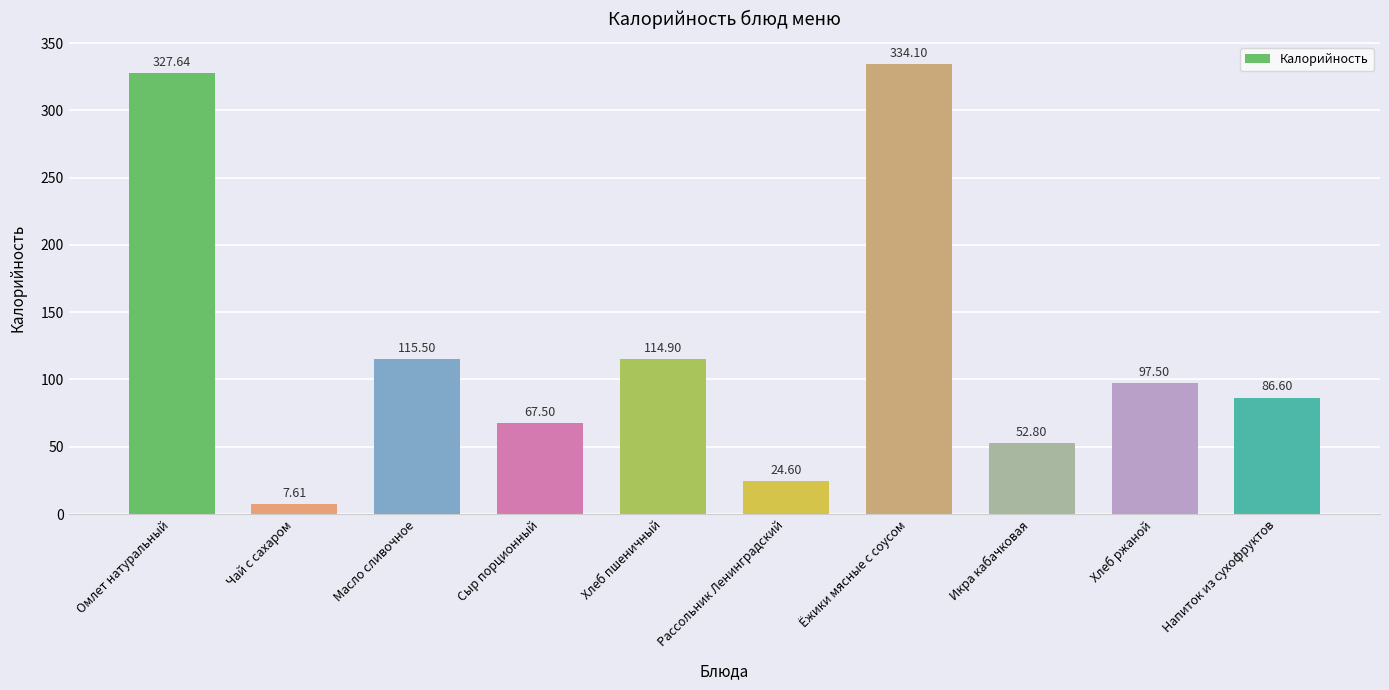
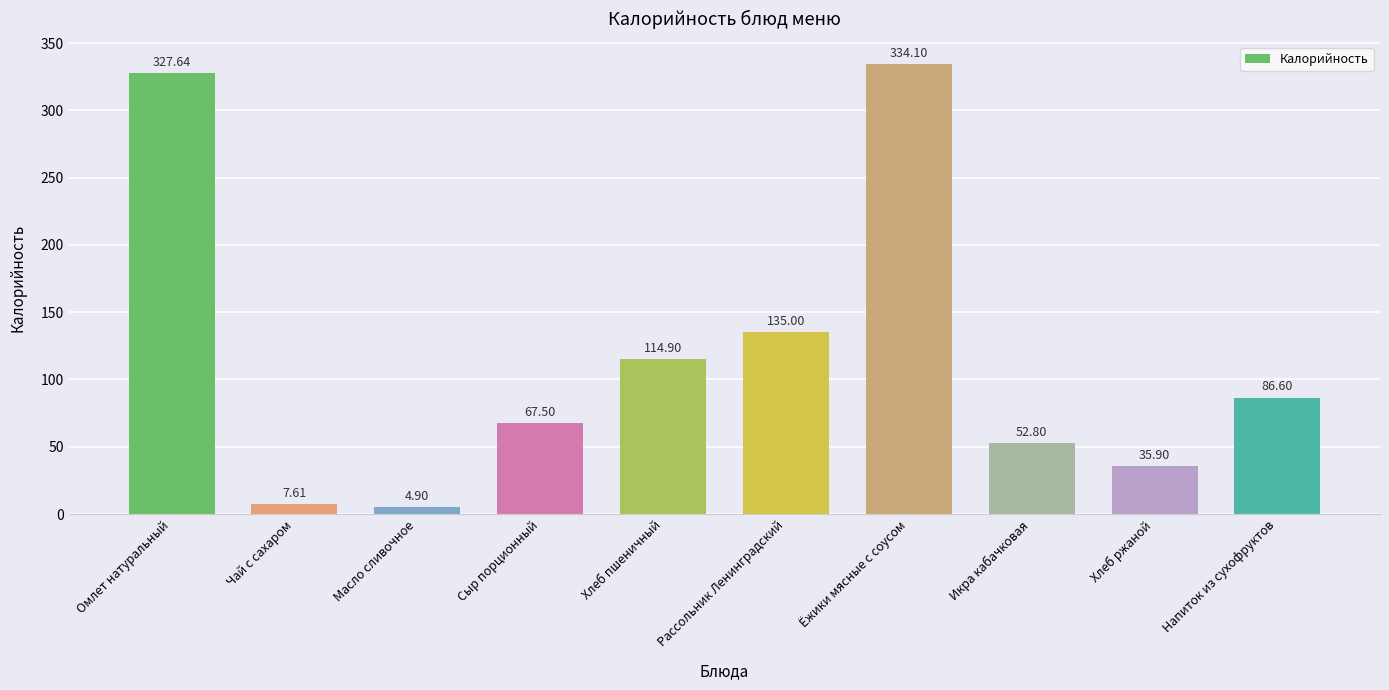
Масло сливочное: 115.50 -> 4.90
Рассольник Ленинградский: 24.60 -> 135.00
Хлеб ржаной: 97.50 -> 35.90
